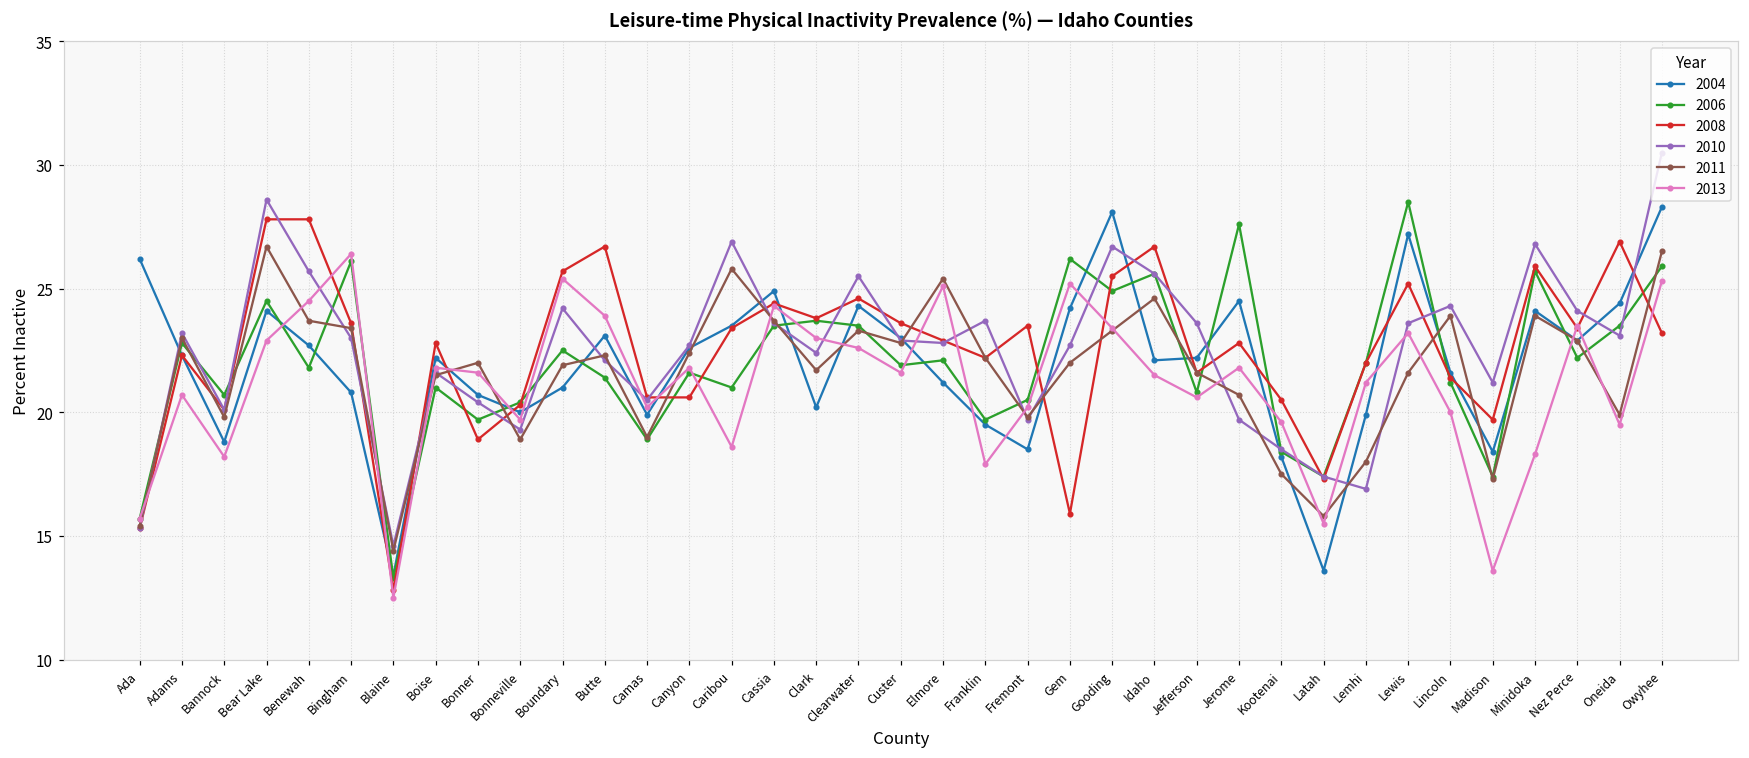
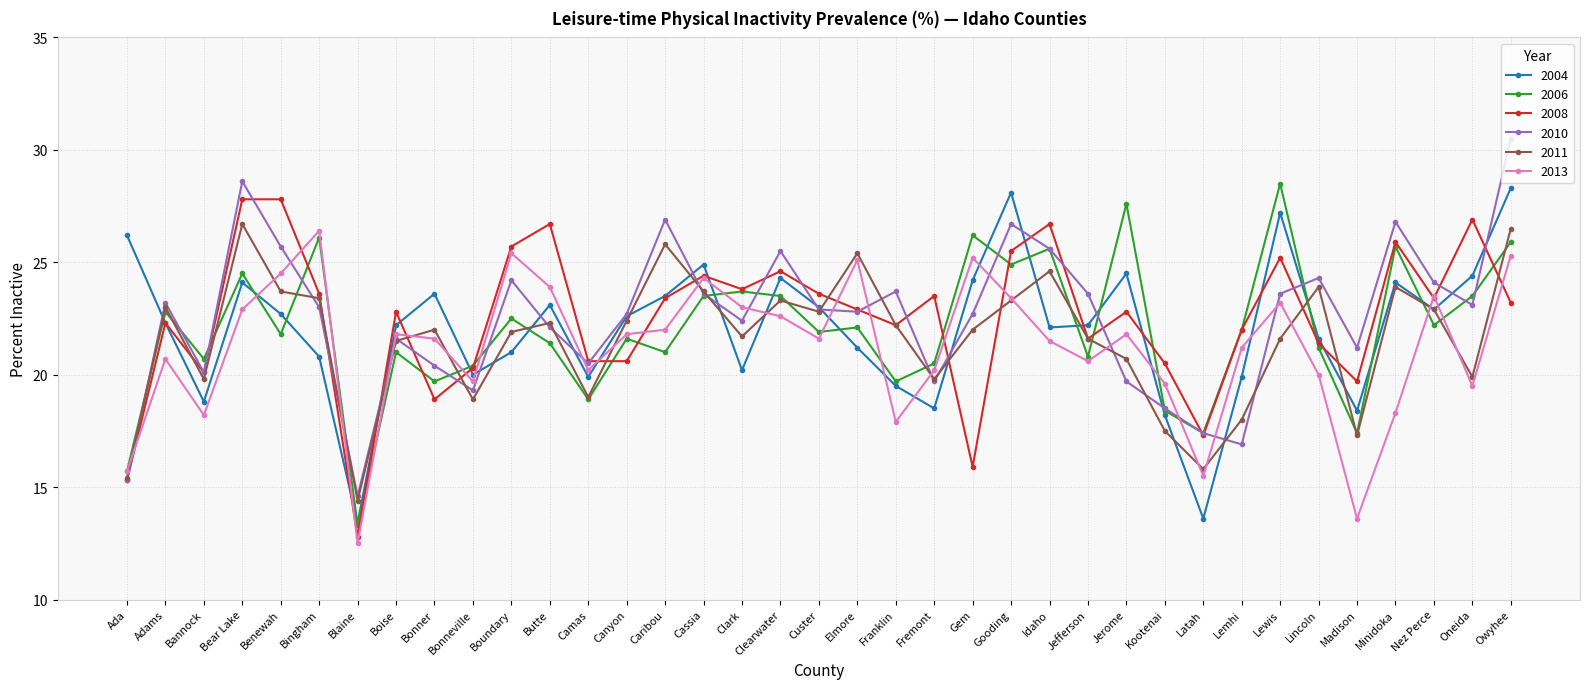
2004, Bonner: 20.7 -> 23.6
2013, Caribou: 18.6 -> 22.0
